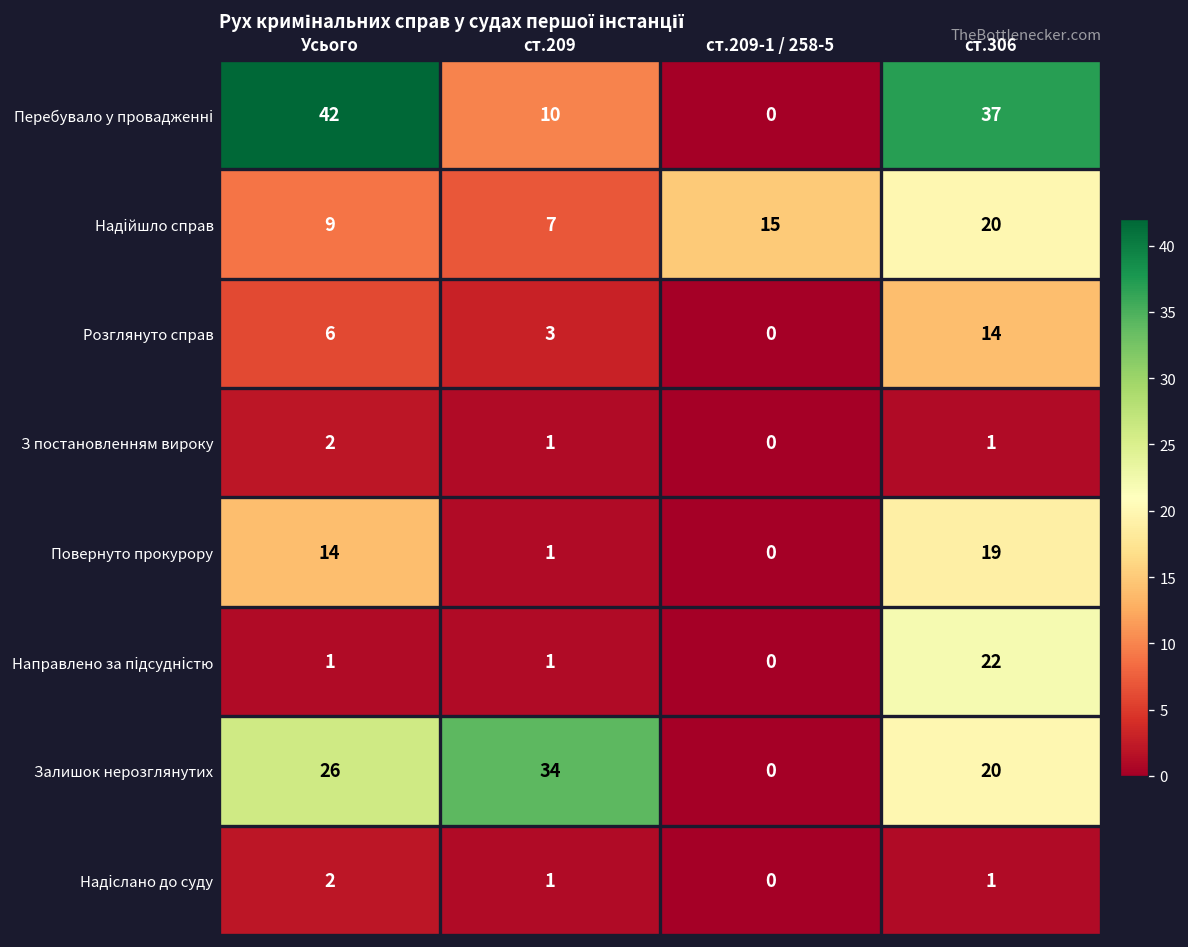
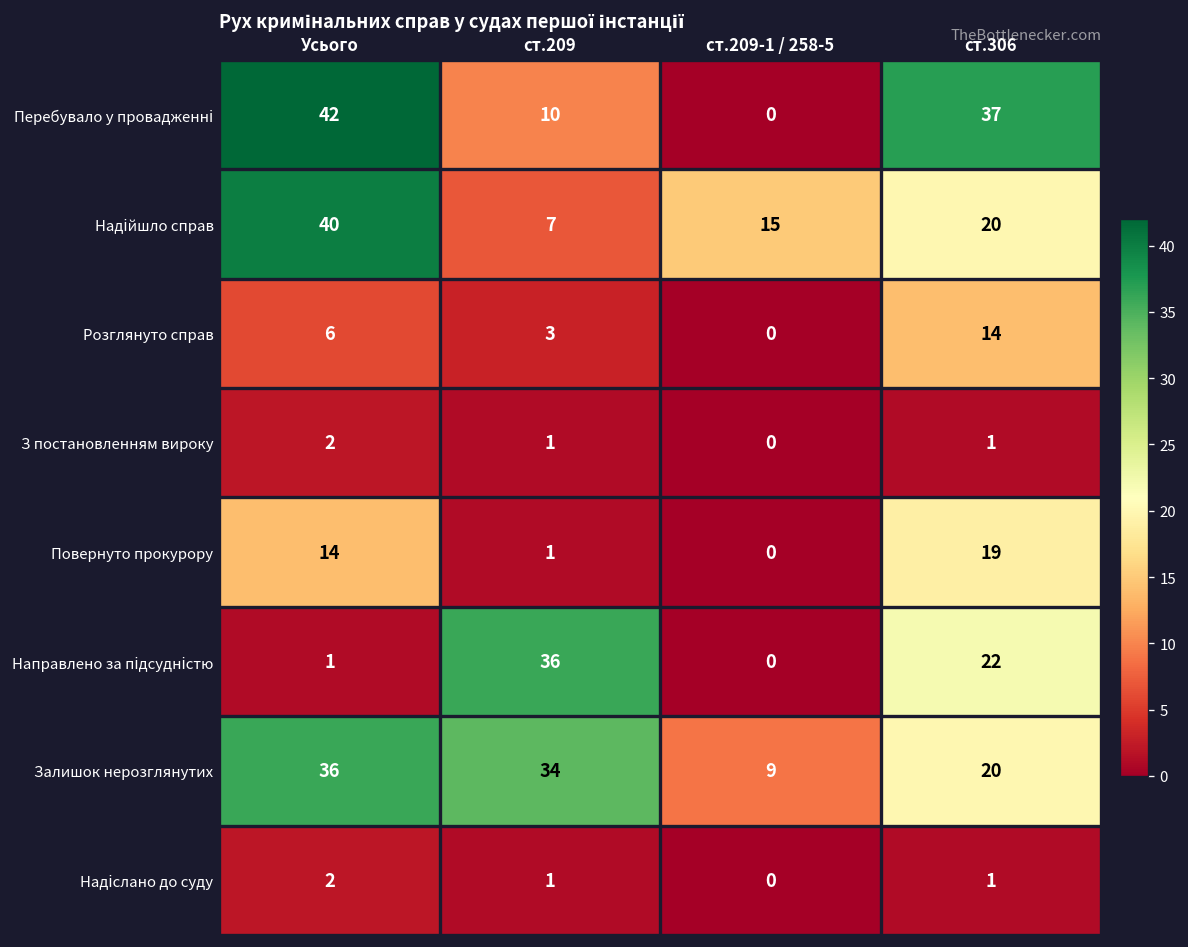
Надійшло справ, Усього: 9 -> 40
Направлено за підсудністю, ст.209: 1 -> 36
Залишок нерозглянутих, Усього: 26 -> 36
Залишок нерозглянутих, ст.209-1 / 258-5: 0 -> 9
